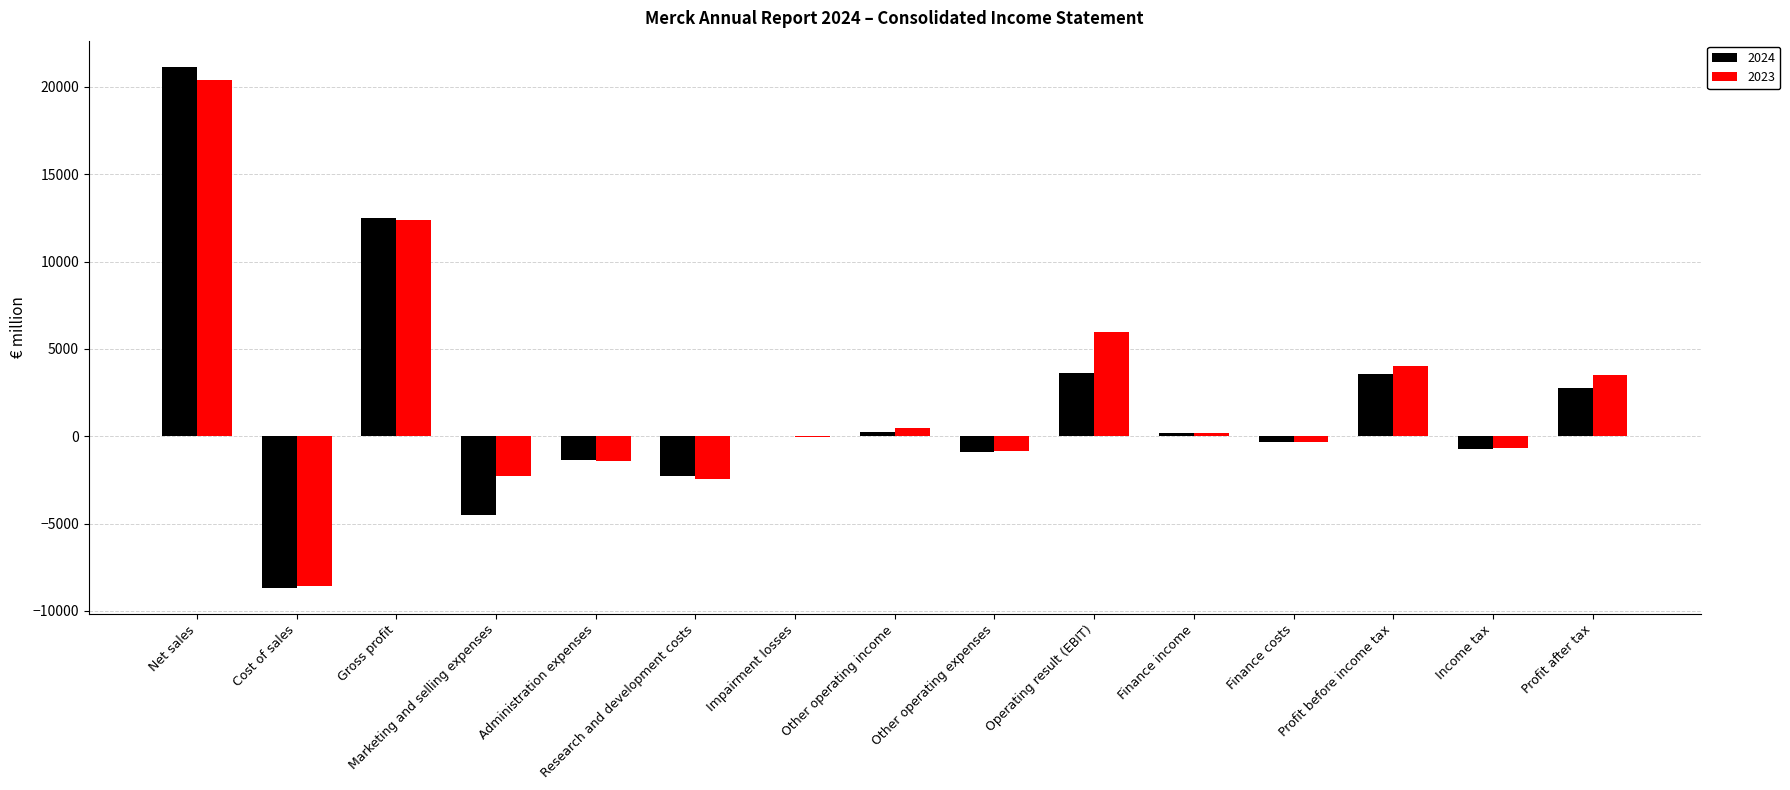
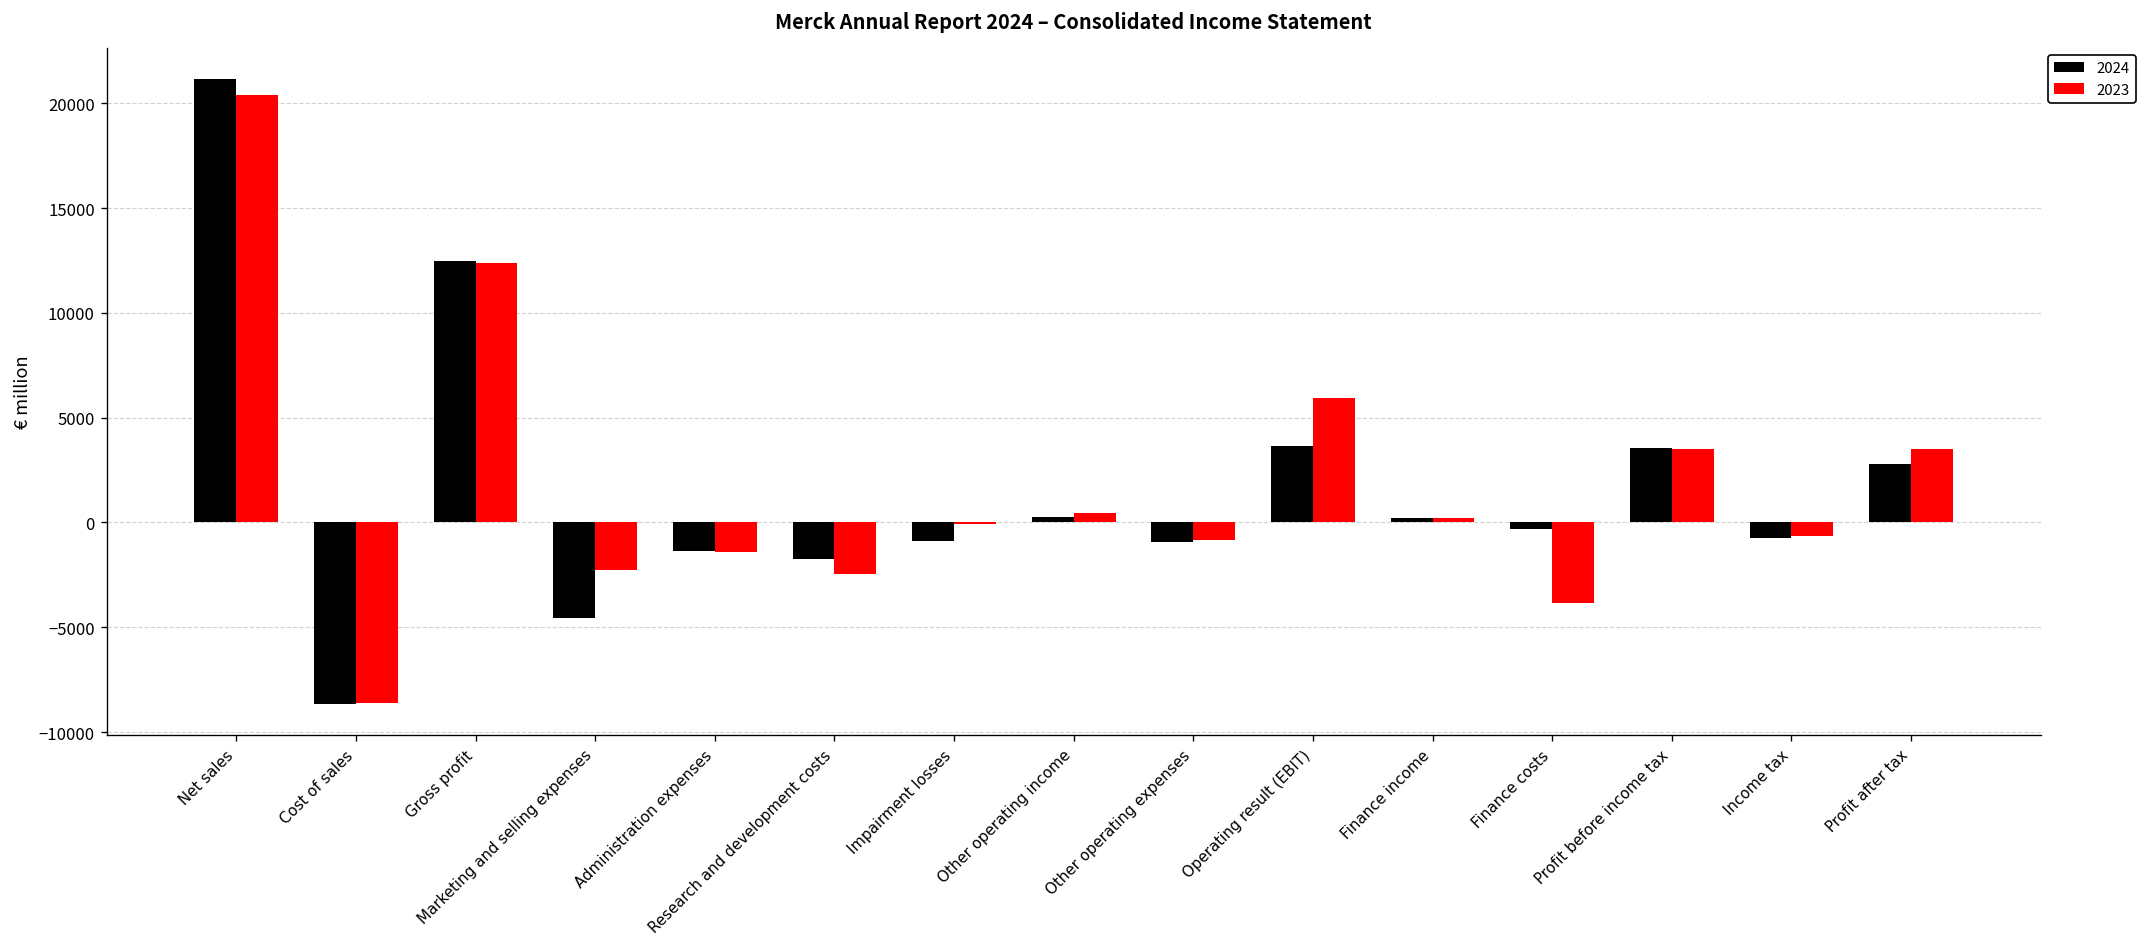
2024, Research and development costs: -2300 -> -1800
2024, Impairment losses: 0 -> -900
2023, Finance costs: -300 -> -3900
2023, Profit before income tax: 4000 -> 3500
